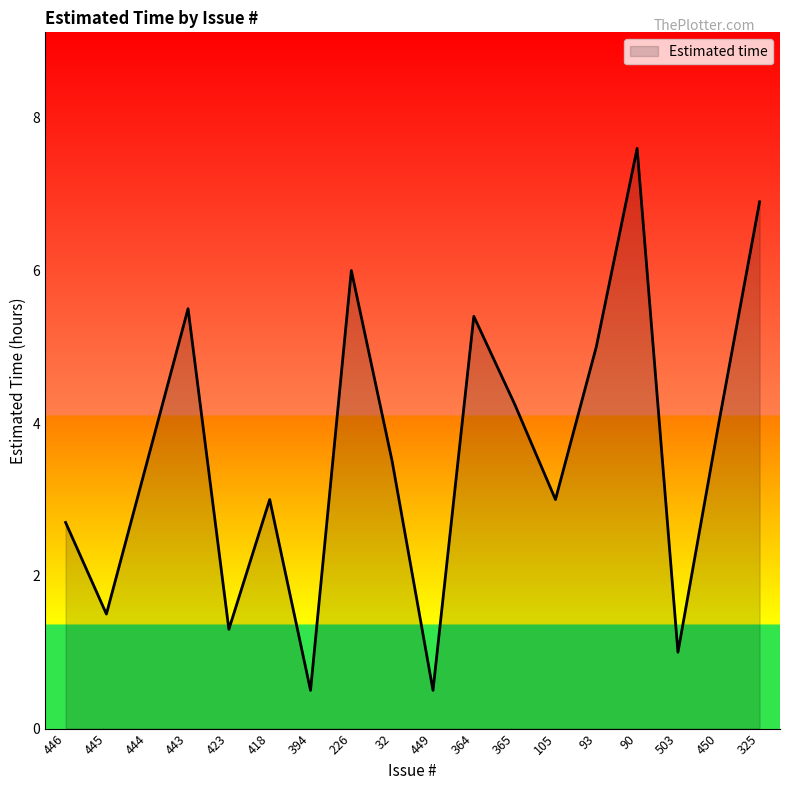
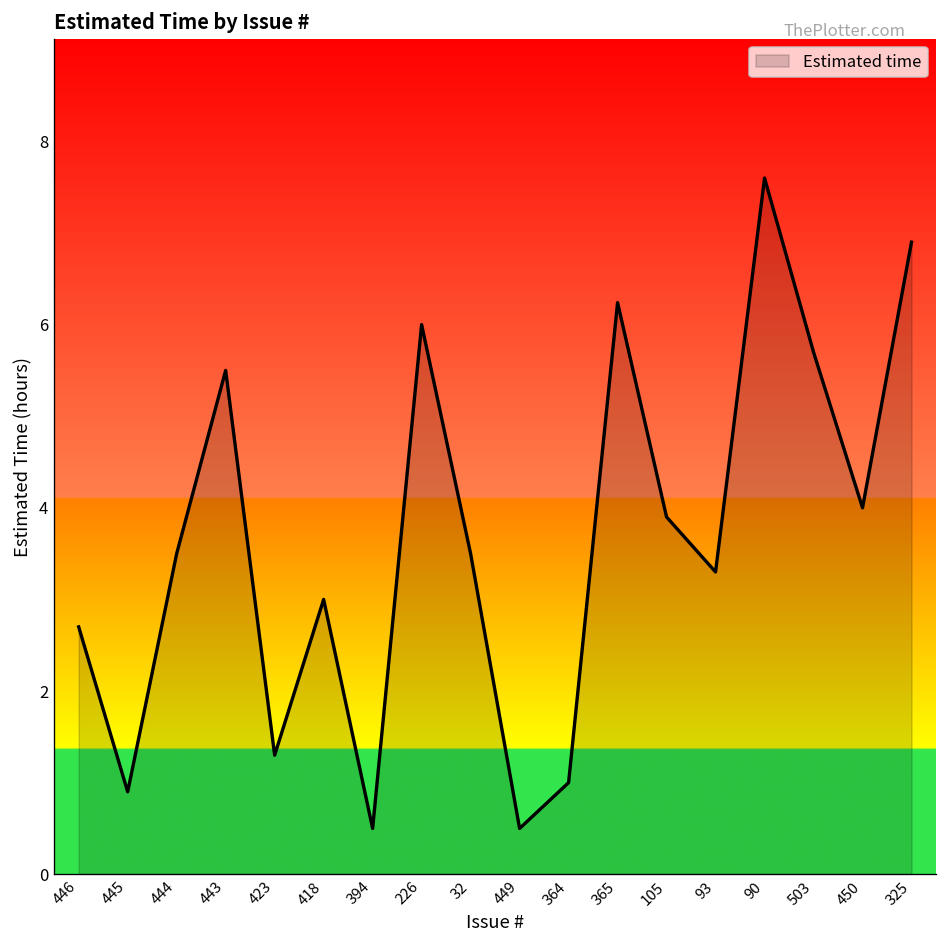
445: 1.5 -> 0.9
364: 5.4 -> 1.0
365: 4.3 -> 6.2
105: 3.0 -> 3.9
93: 5.0 -> 3.3
503: 1.0 -> 5.7
